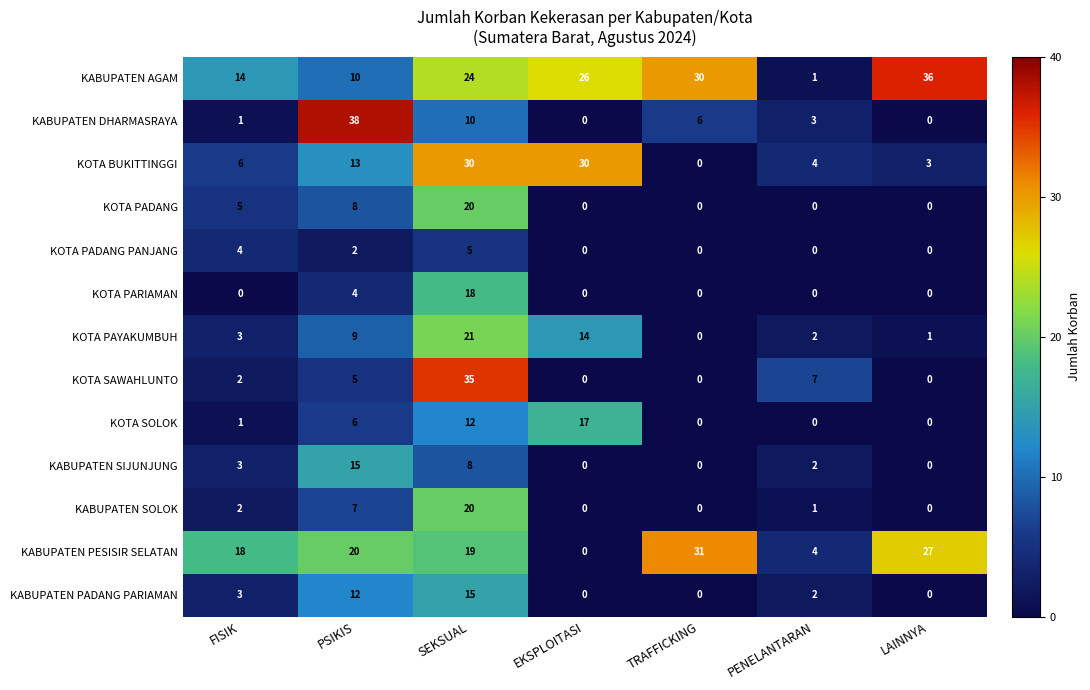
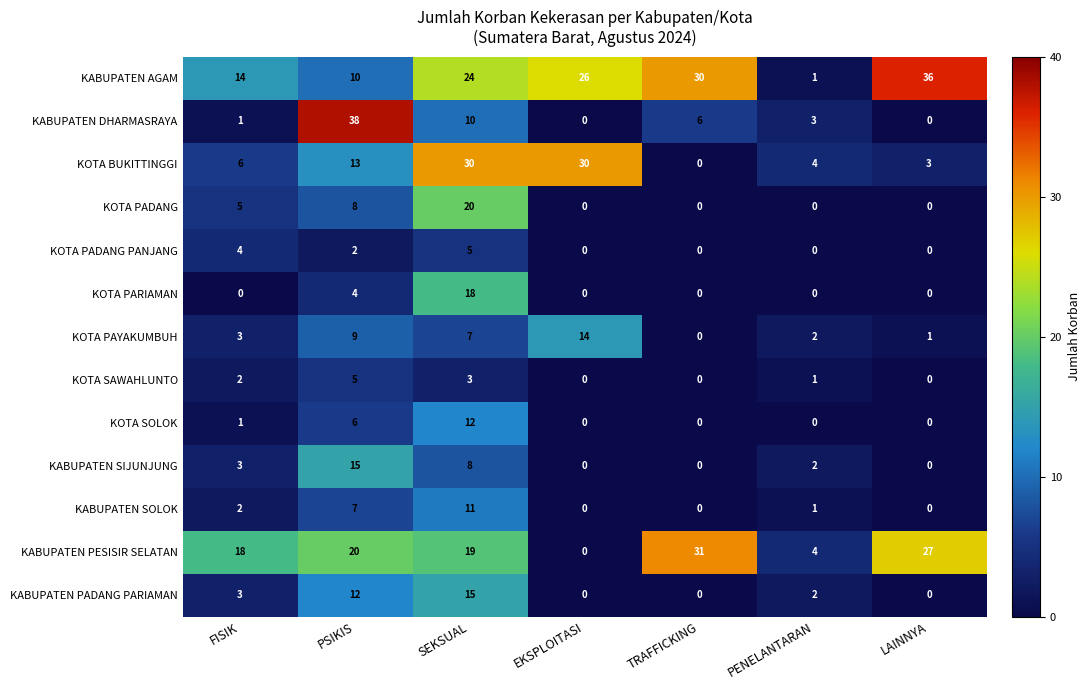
KOTA PAYAKUMBUH, SEKSUAL: 21 -> 7
KOTA SAWAHLUNTO, SEKSUAL: 35 -> 3
KOTA SAWAHLUNTO, PENELANTARAN: 7 -> 1
KOTA SOLOK, EKSPLOITASI: 17 -> 0
KABUPATEN SOLOK, SEKSUAL: 20 -> 11
